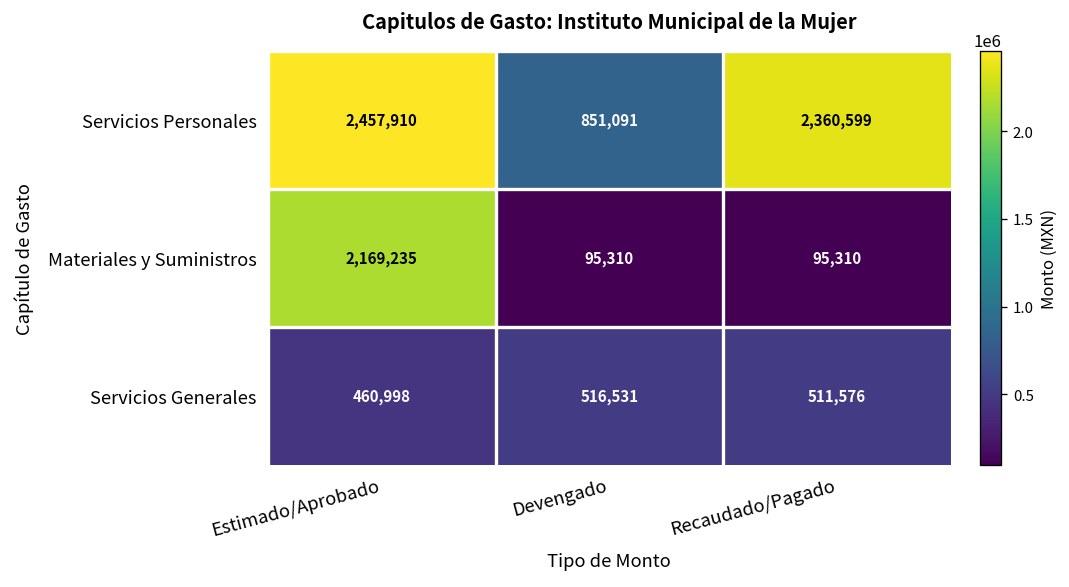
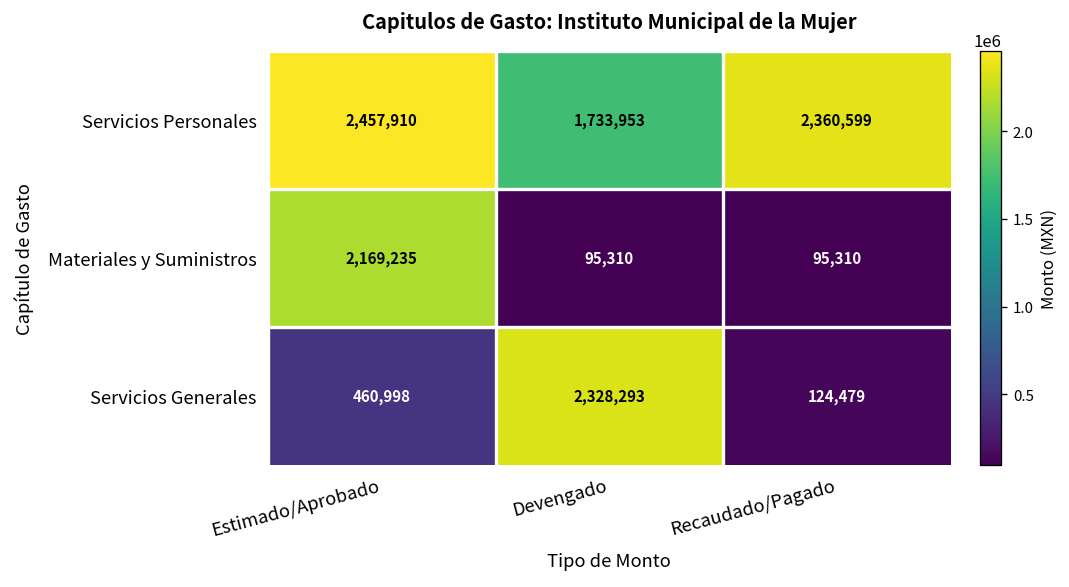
Servicios Personales, Devengado: 851,091 -> 1,733,953
Servicios Generales, Devengado: 516,531 -> 2,328,293
Servicios Generales, Recaudado/Pagado: 511,576 -> 124,479
